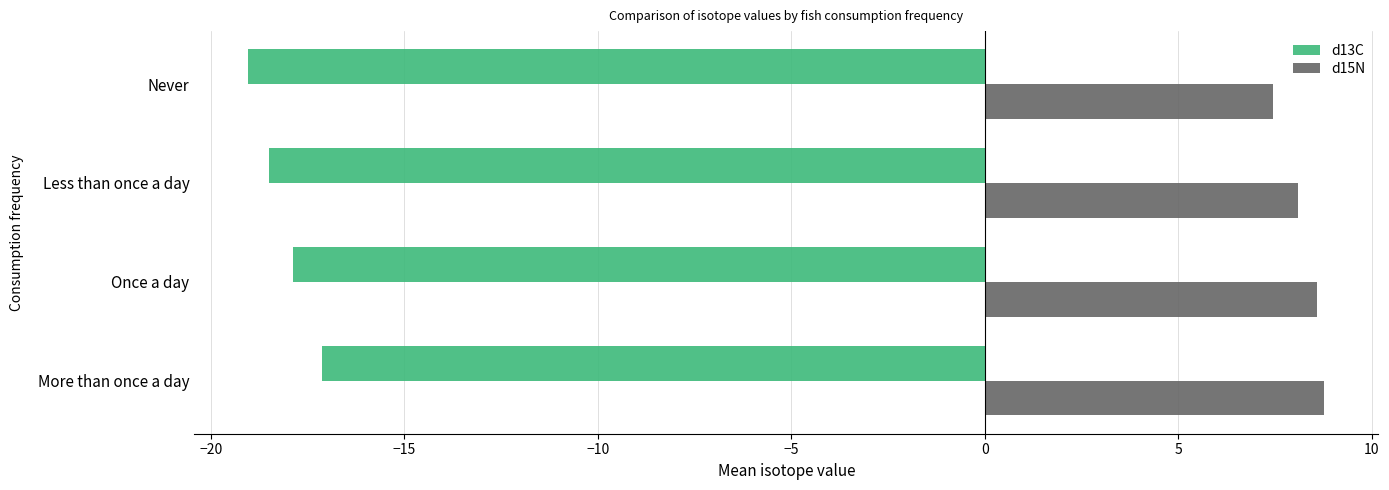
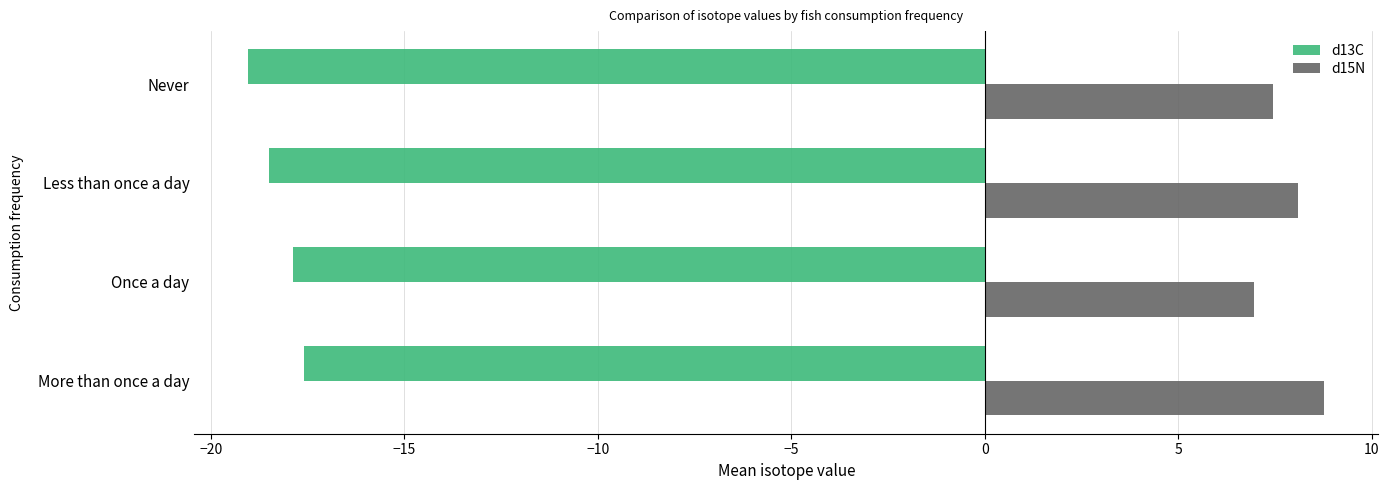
d15N, Once a day: 8.6 -> 7.0
d13C, More than once a day: -17.1 -> -17.6
